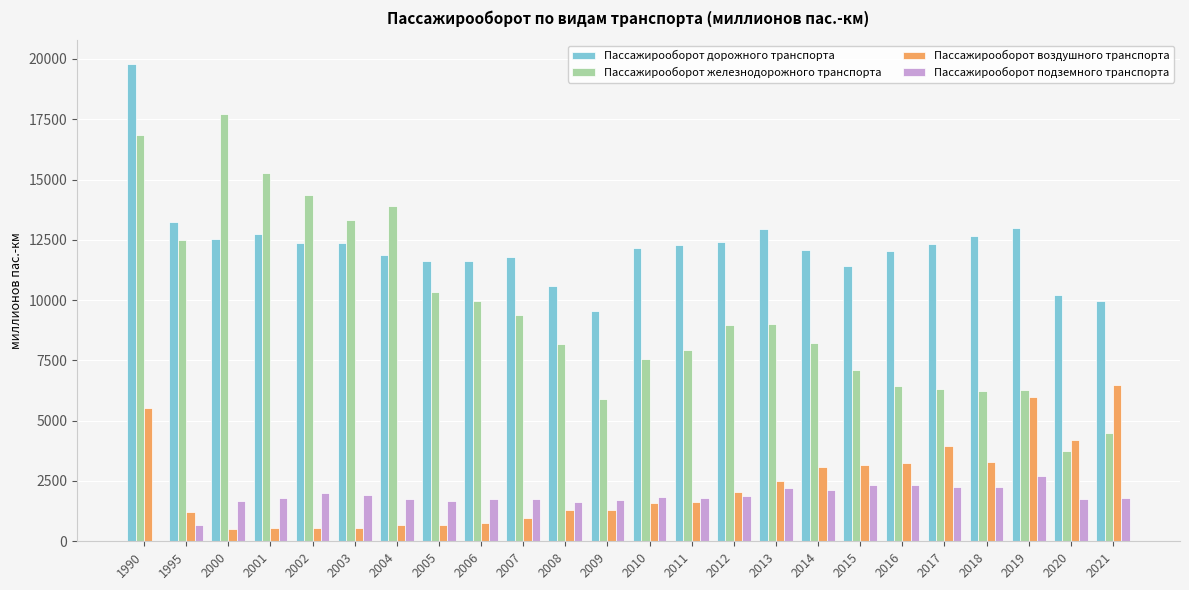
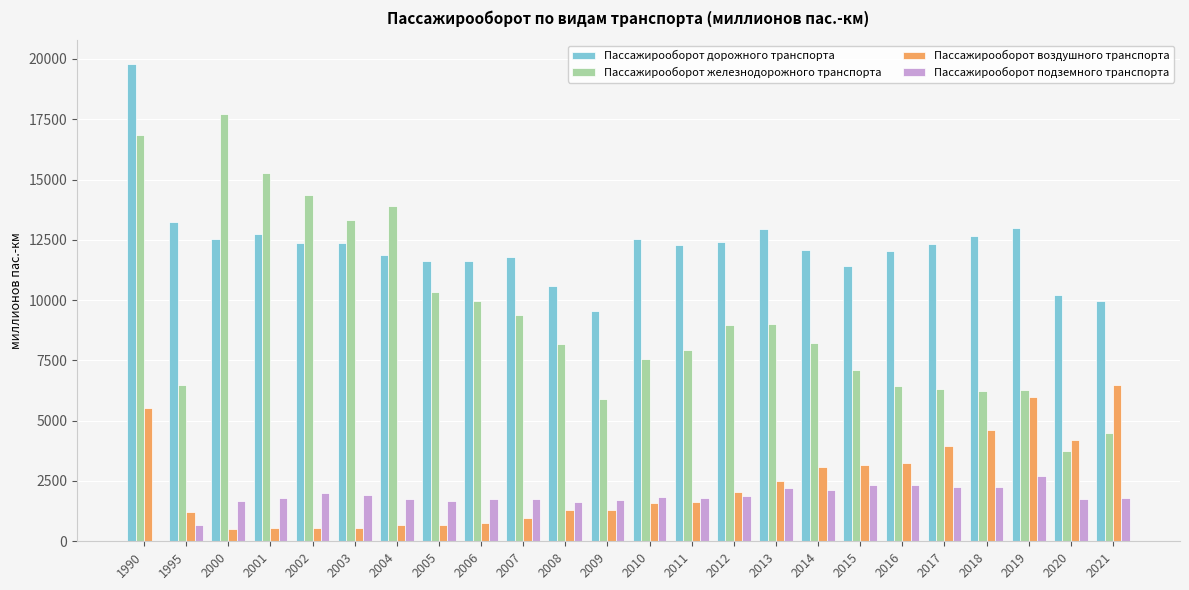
Пасcажирооборот железнодорожного транспорта, 1995: 12500 -> 6500
Пасcажирооборот дорожного транспорта, 2010: 12200 -> 12500
Пасcажирооборот воздушного транспорта, 2018: 3300 -> 4600
